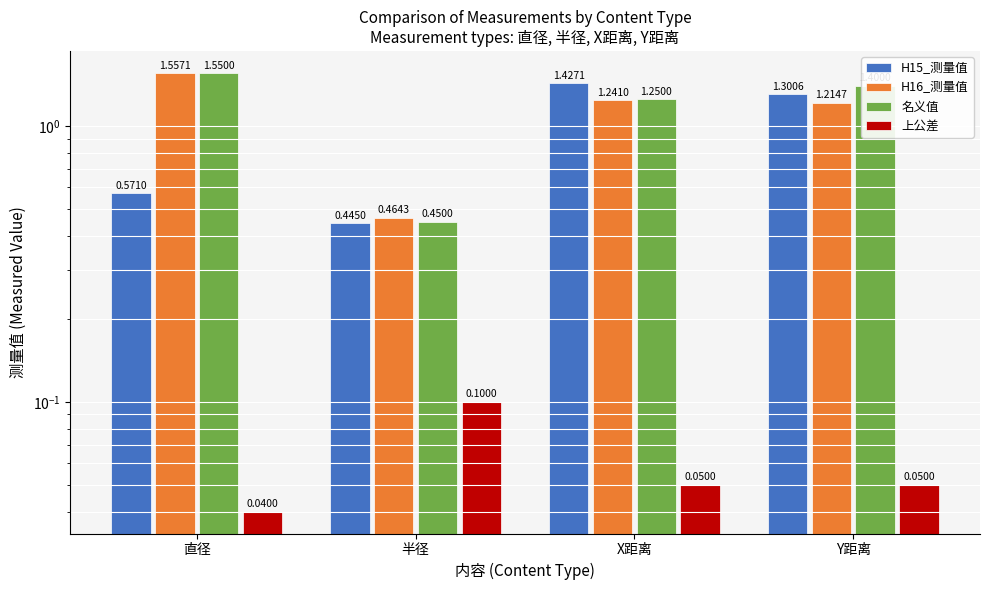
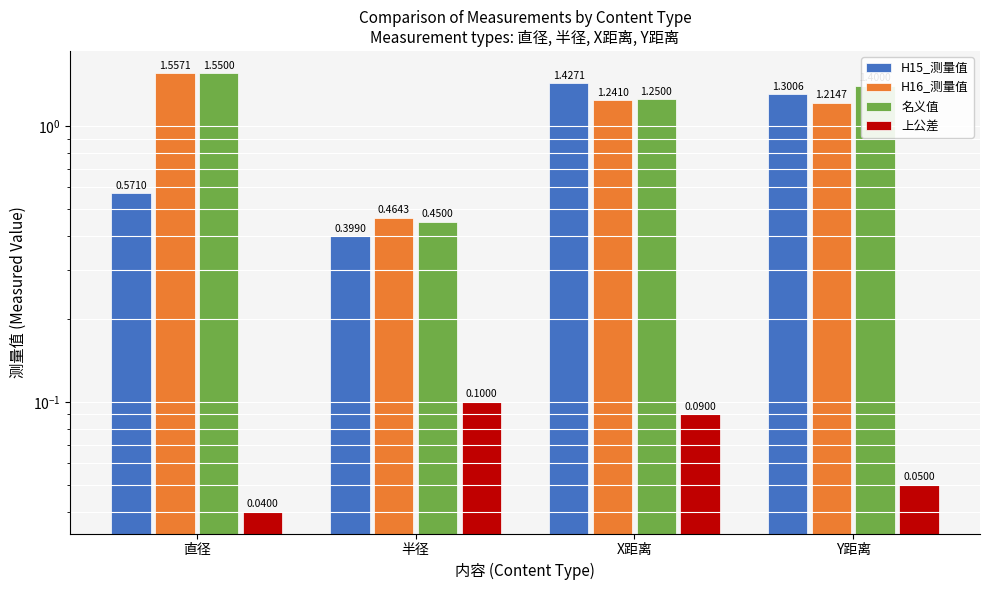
H15_测量值, 半径: 0.4450 -> 0.3990
上公差, X距离: 0.0500 -> 0.0900
